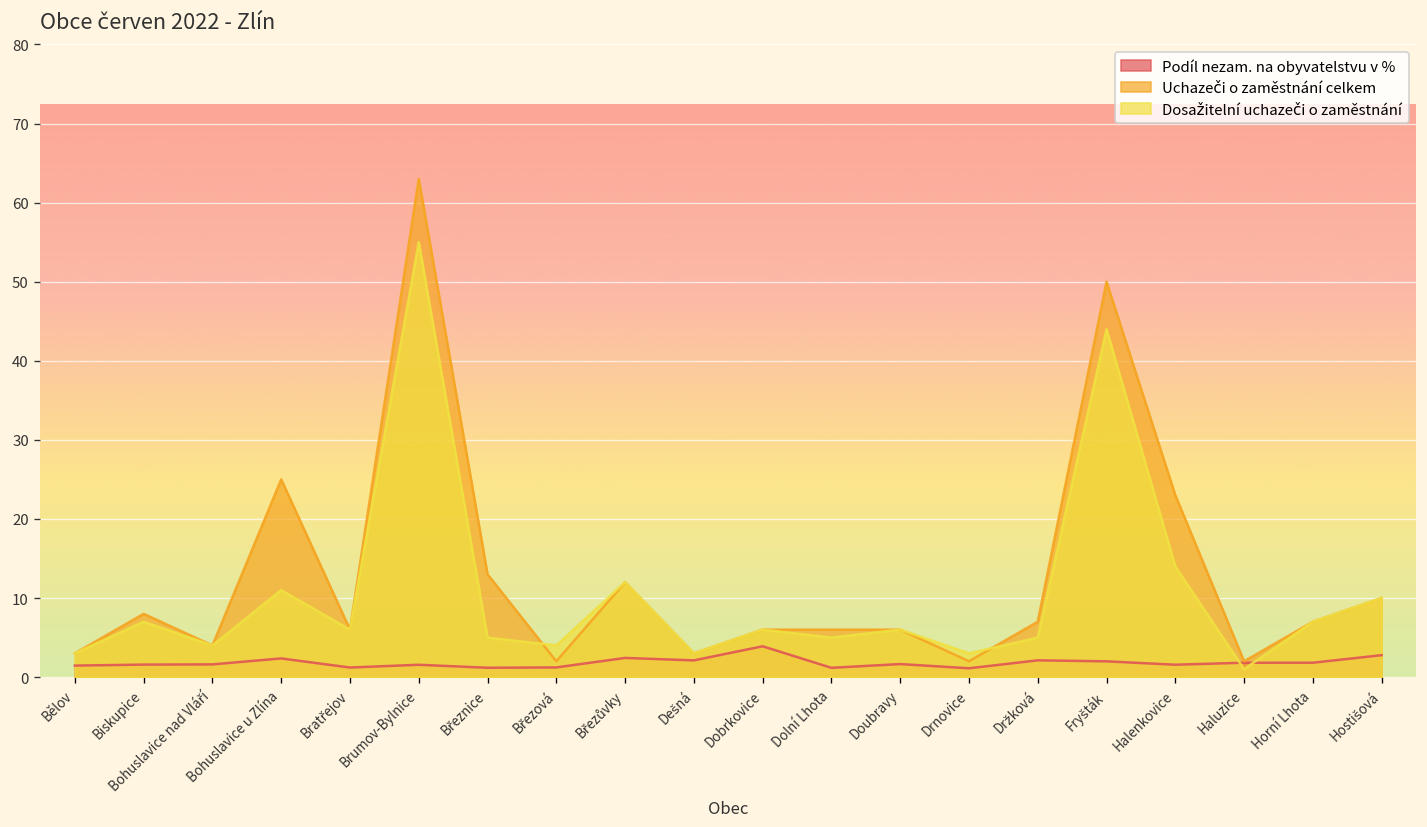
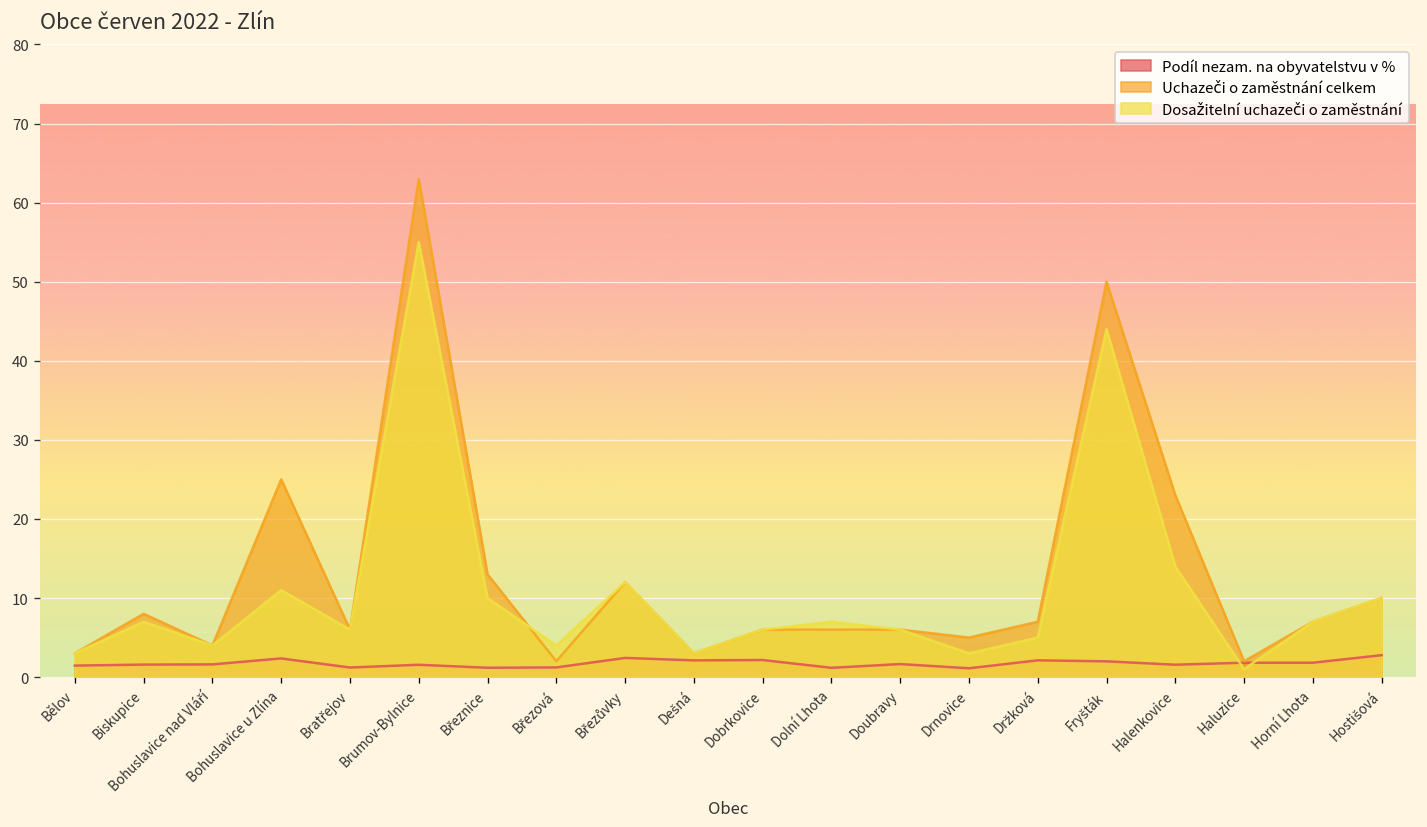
Dosažitelní uchazeči o zaměstnání, Březnice: 5 -> 10
Podíl nezam. na obyvatelstvu v %, Dobrkovice: 4 -> 2
Dosažitelní uchazeči o zaměstnání, Dolní Lhota: 5 -> 7
Uchazeči o zaměstnání celkem, Drnovice: 2 -> 5
